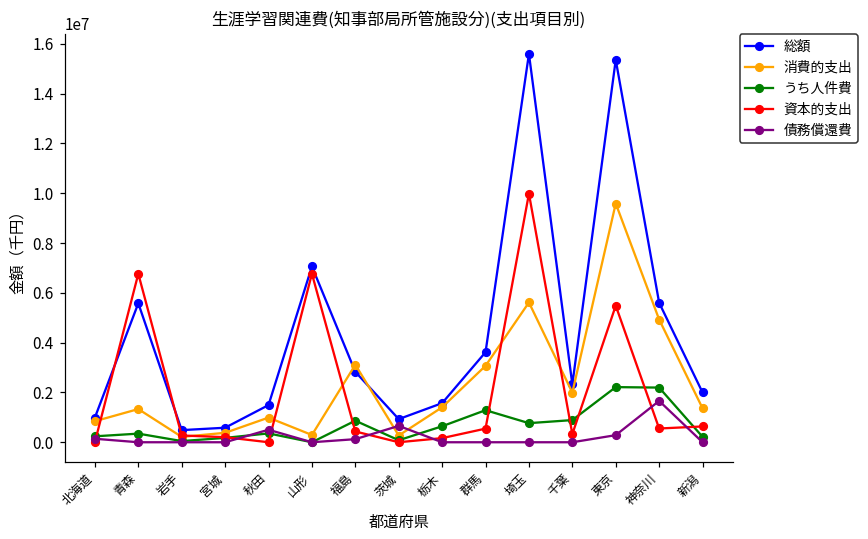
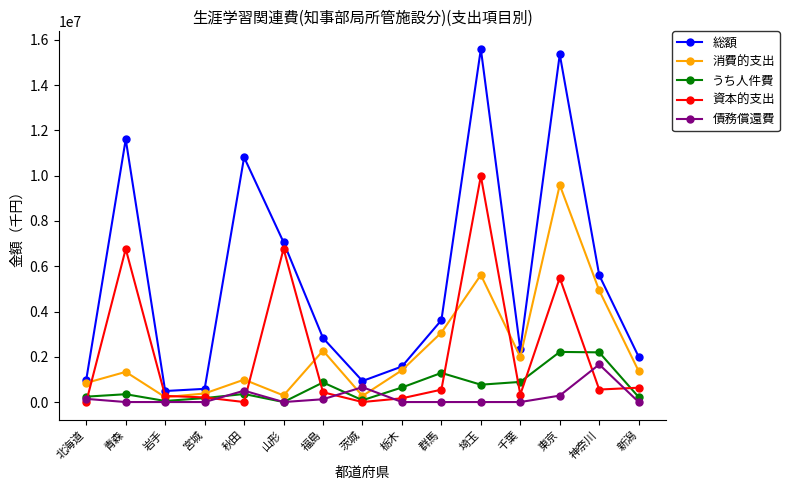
総額, 青森: 5600000 -> 11600000
総額, 秋田: 1500000 -> 10800000
消費的支出, 福島: 3100000 -> 2300000
